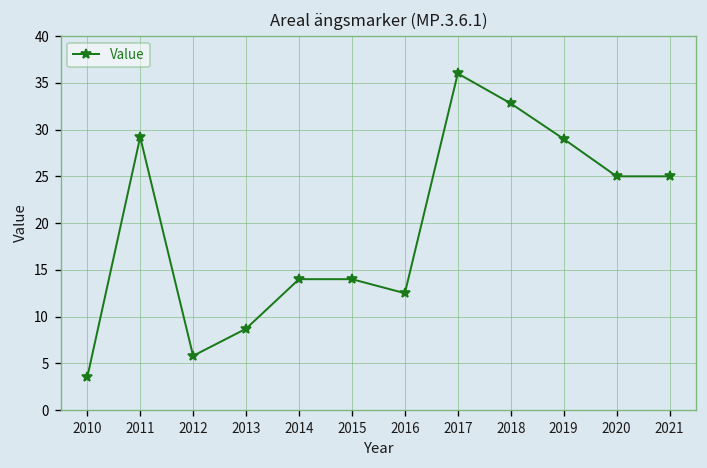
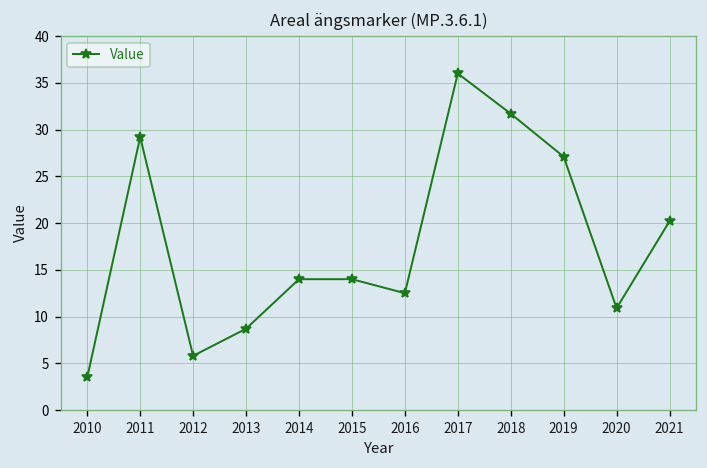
2018: 33 -> 32
2019: 29 -> 27
2020: 25 -> 11
2021: 25 -> 20
